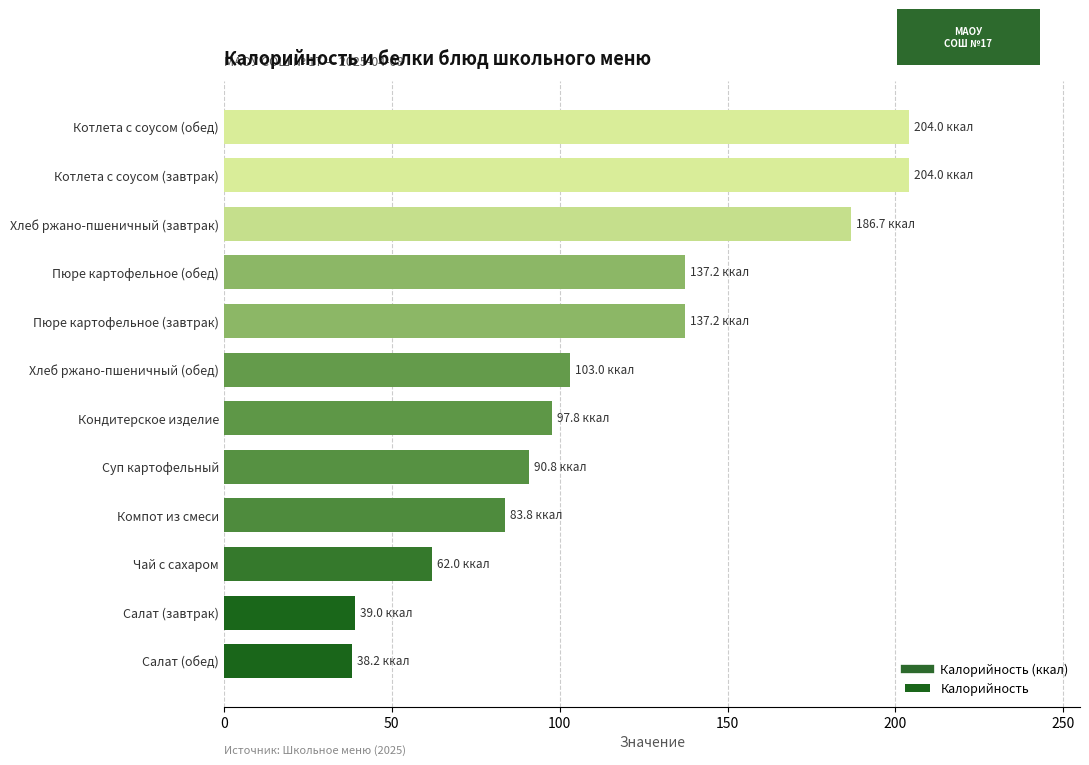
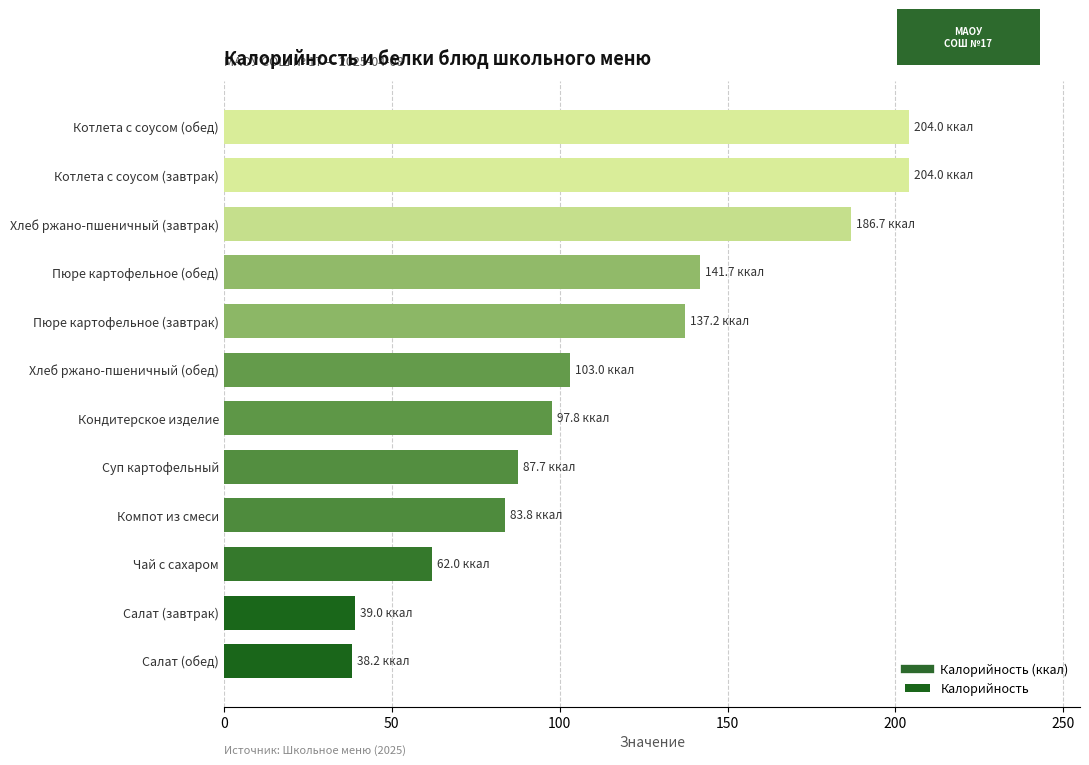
Пюре картофельное (обед): 137.2 -> 141.7
Суп картофельный: 90.8 -> 87.7
